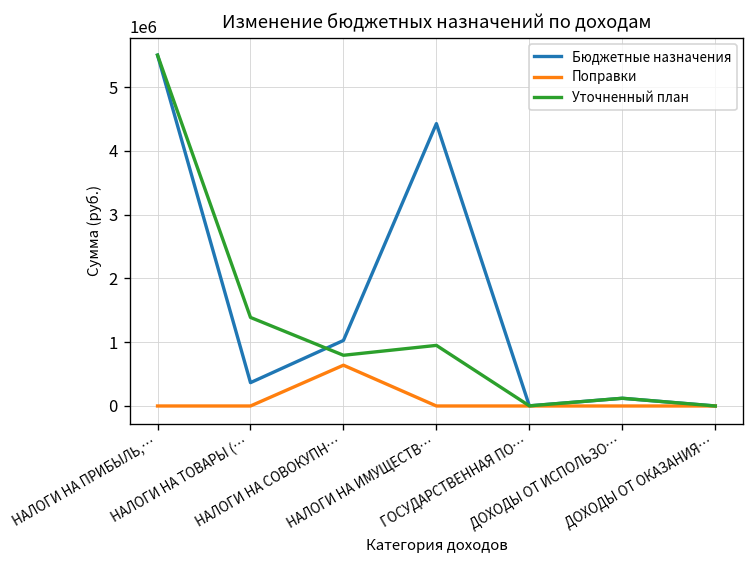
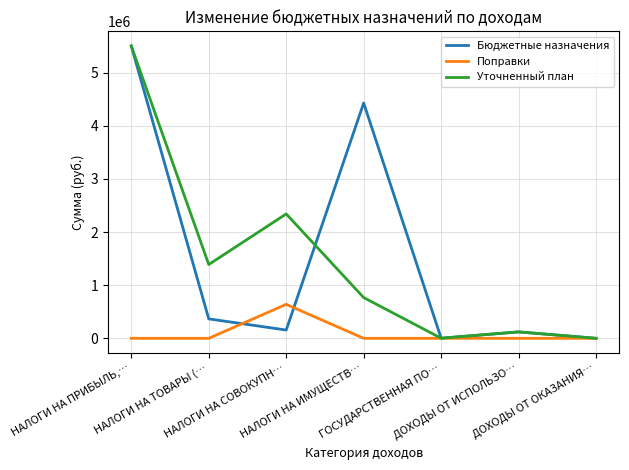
Бюджетные назначения, НАЛОГИ НА СОВОКУПН…: 1000000 -> 200000
Уточненный план, НАЛОГИ НА СОВОКУПН…: 800000 -> 2300000
Уточненный план, НАЛОГИ НА ИМУЩЕСТВ…: 1000000 -> 800000
